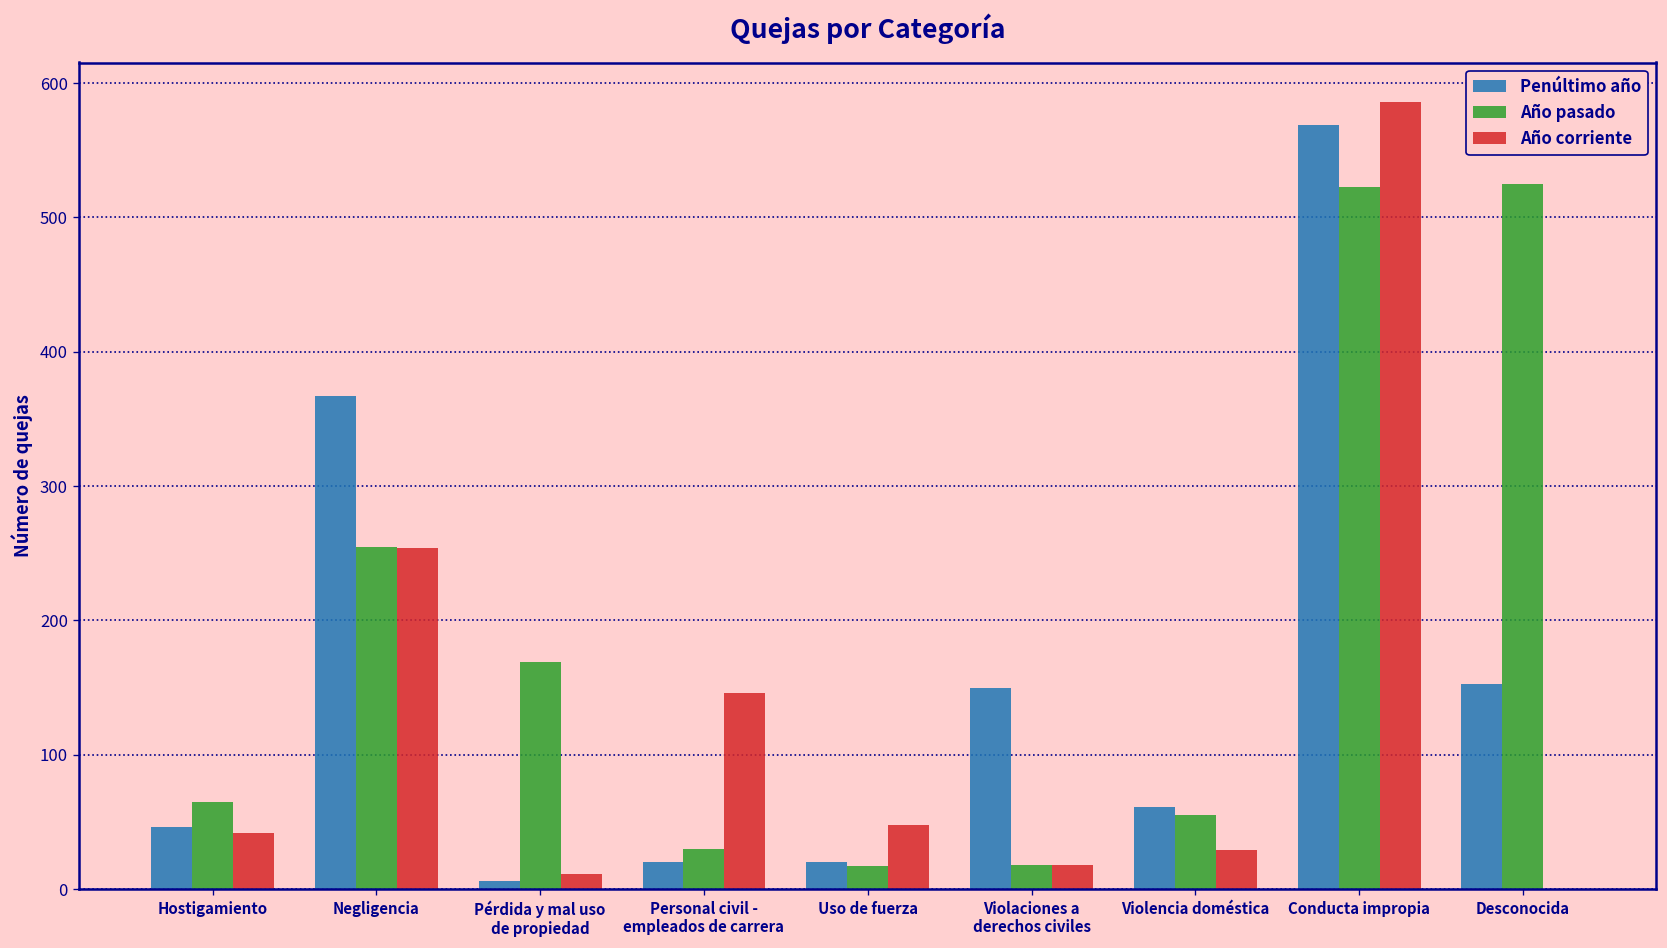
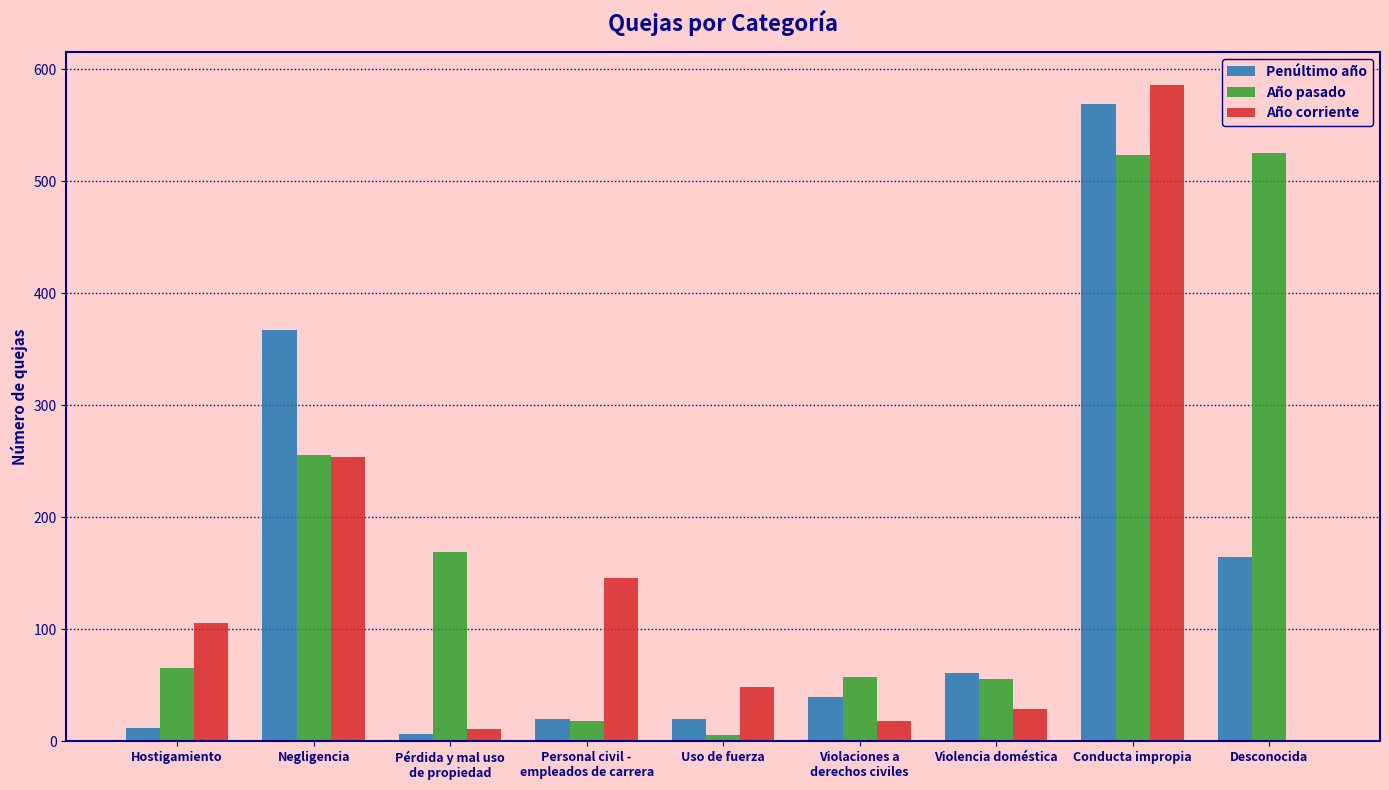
Penúltimo año, Hostigamiento: 46 -> 12
Año corriente, Hostigamiento: 42 -> 105
Año pasado, Personal civil - empleados de carrera: 30 -> 18
Año pasado, Uso de fuerza: 17 -> 5
Penúltimo año, Violaciones a derechos civiles: 150 -> 39
Año pasado, Violaciones a derechos civiles: 18 -> 57
Penúltimo año, Desconocida: 153 -> 164
